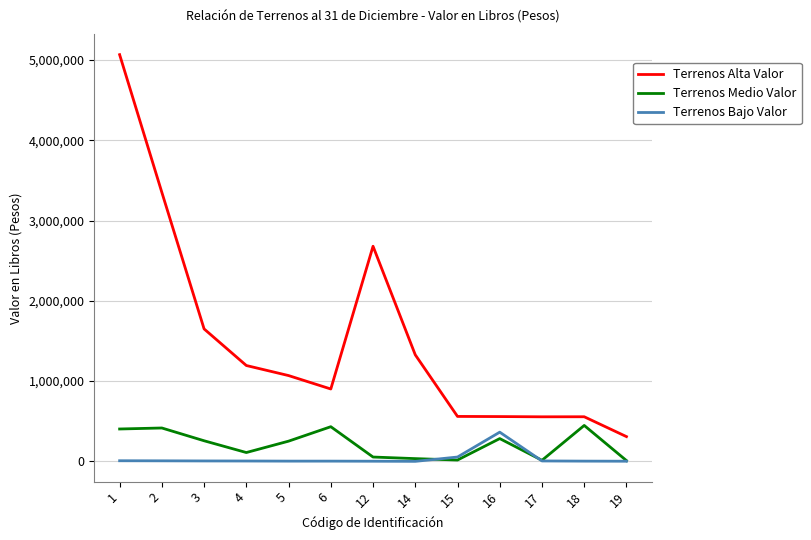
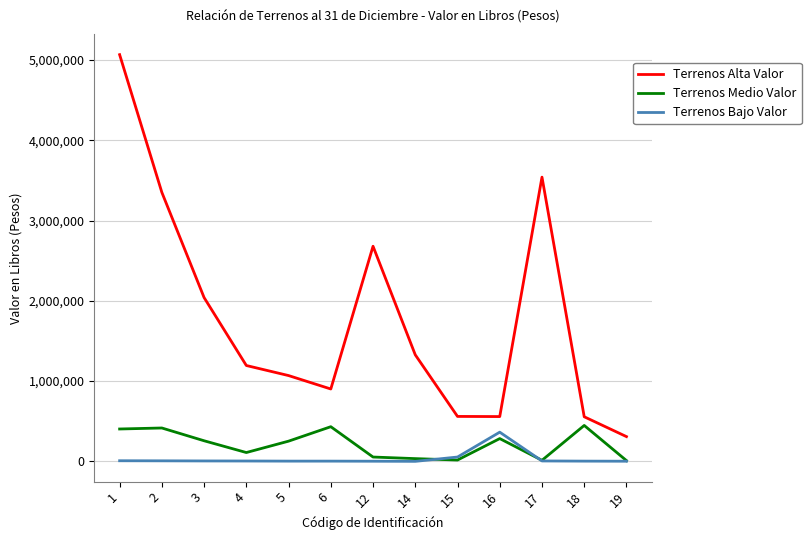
Terrenos Alta Valor, 3: 1,600,000 -> 2,000,000
Terrenos Alta Valor, 17: 600,000 -> 3,500,000
